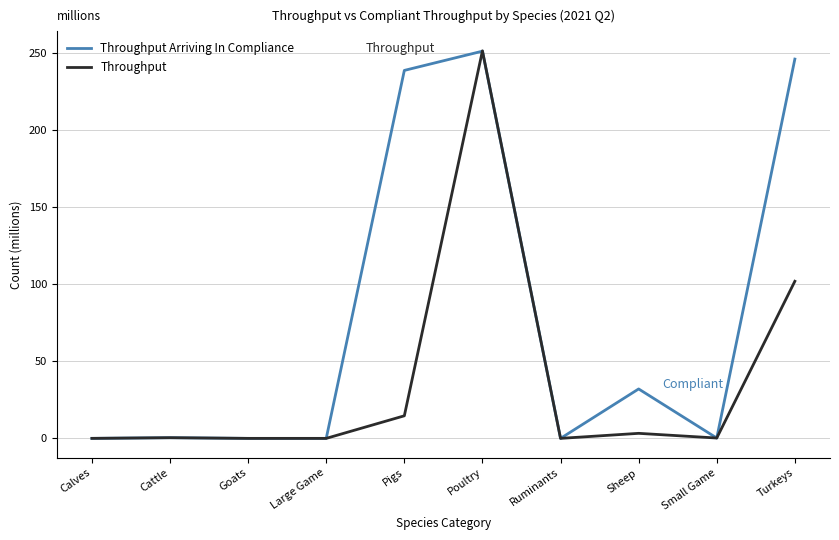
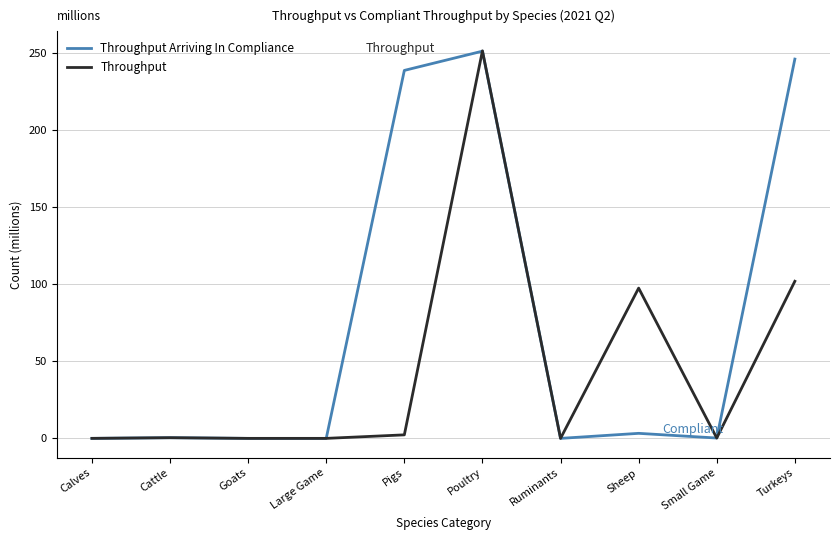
Throughput, Pigs: 15 -> 2
Throughput Arriving In Compliance, Sheep: 32 -> 3
Throughput, Sheep: 3 -> 98
